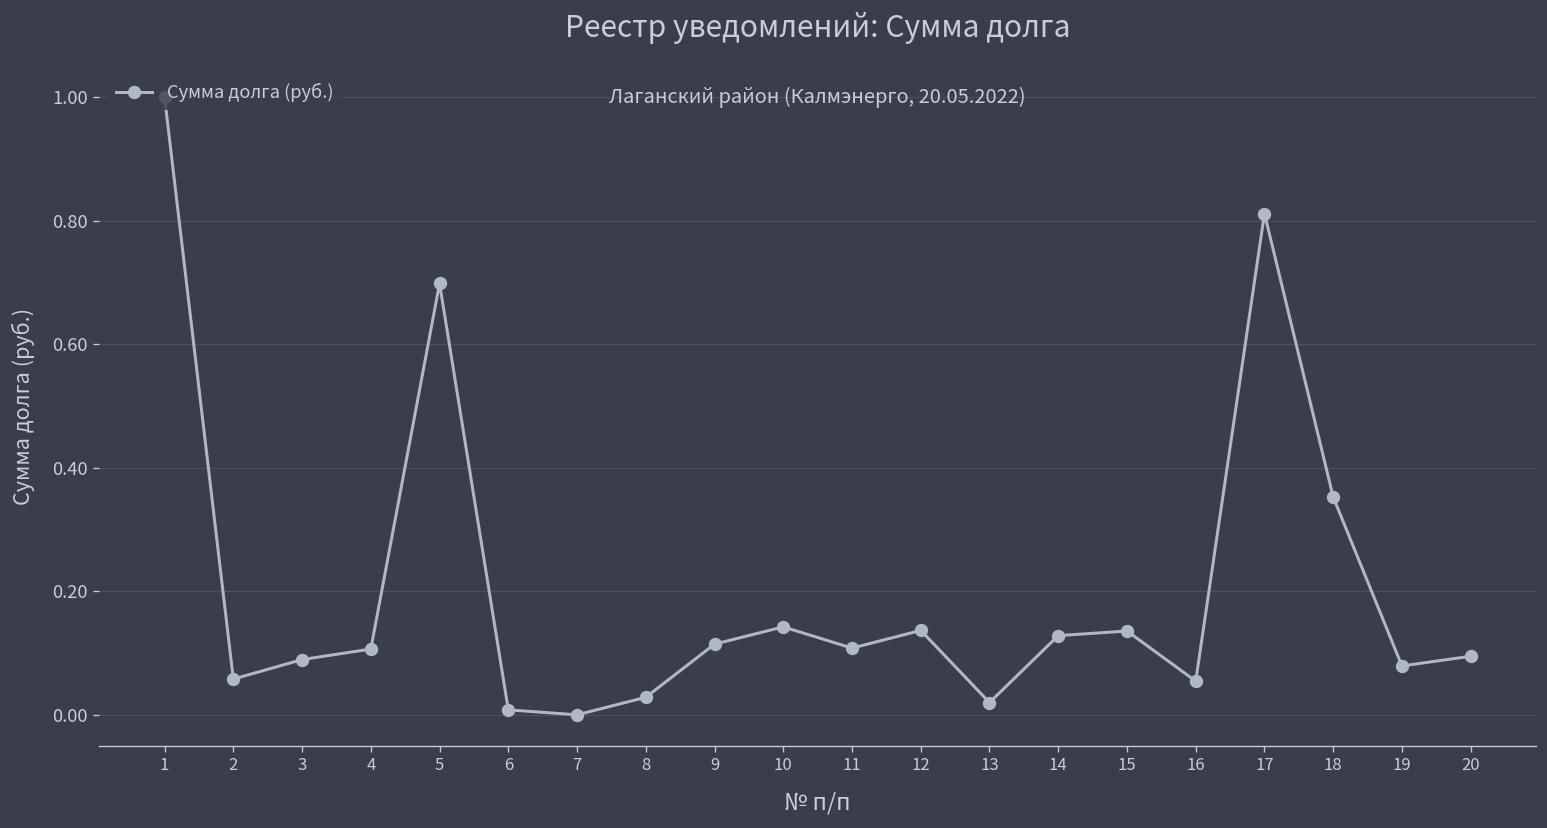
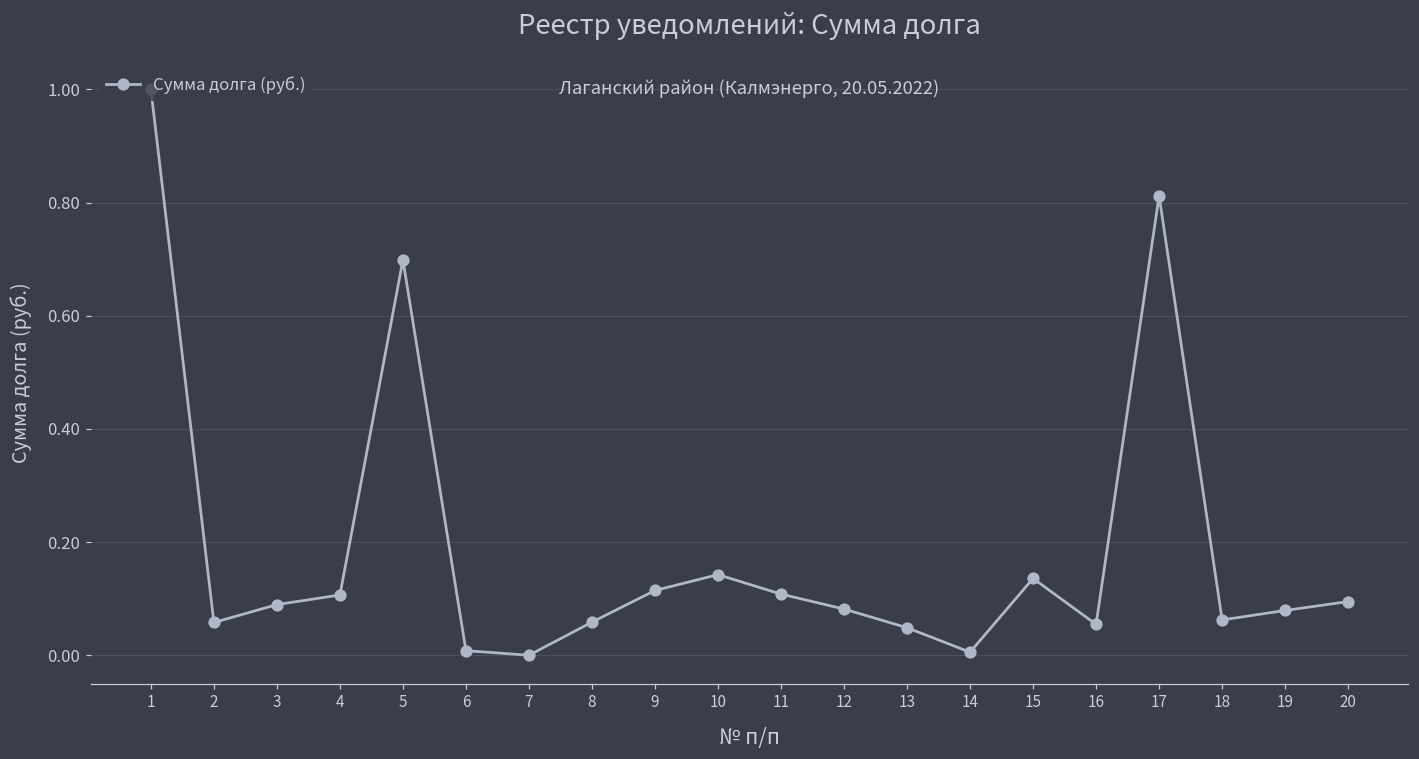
8: 0.03 -> 0.06
12: 0.14 -> 0.08
13: 0.02 -> 0.05
14: 0.13 -> 0.01
18: 0.35 -> 0.06
